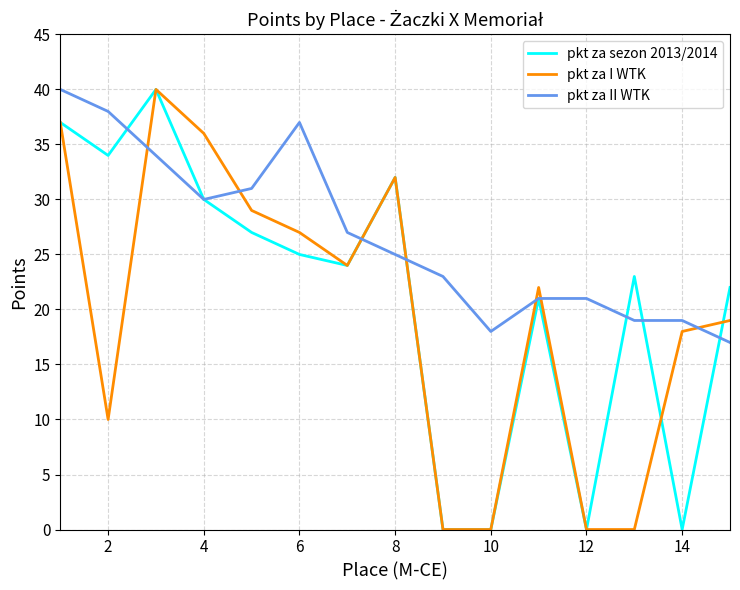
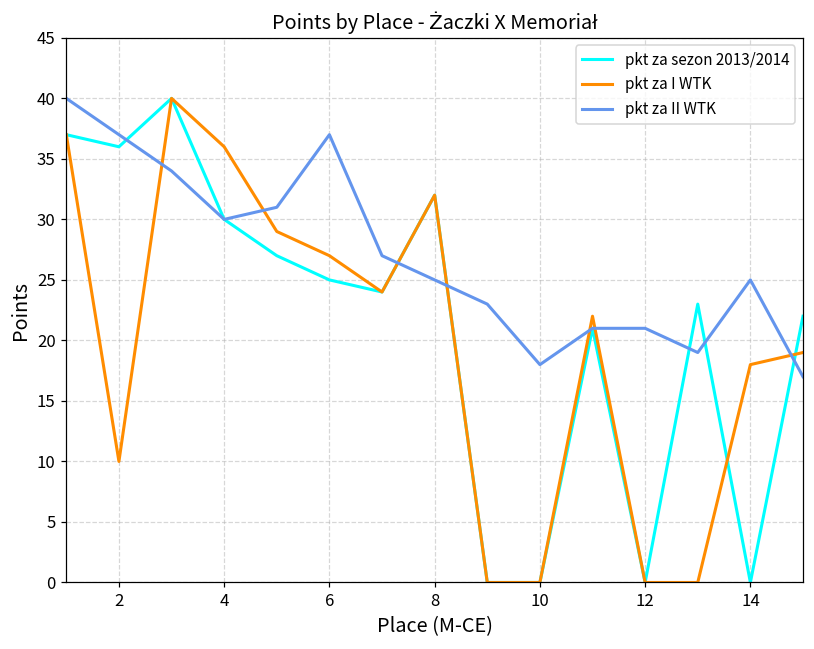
pkt za sezon 2013/2014, 2: 34 -> 36
pkt za II WTK, 2: 38 -> 37
pkt za II WTK, 14: 19 -> 25
